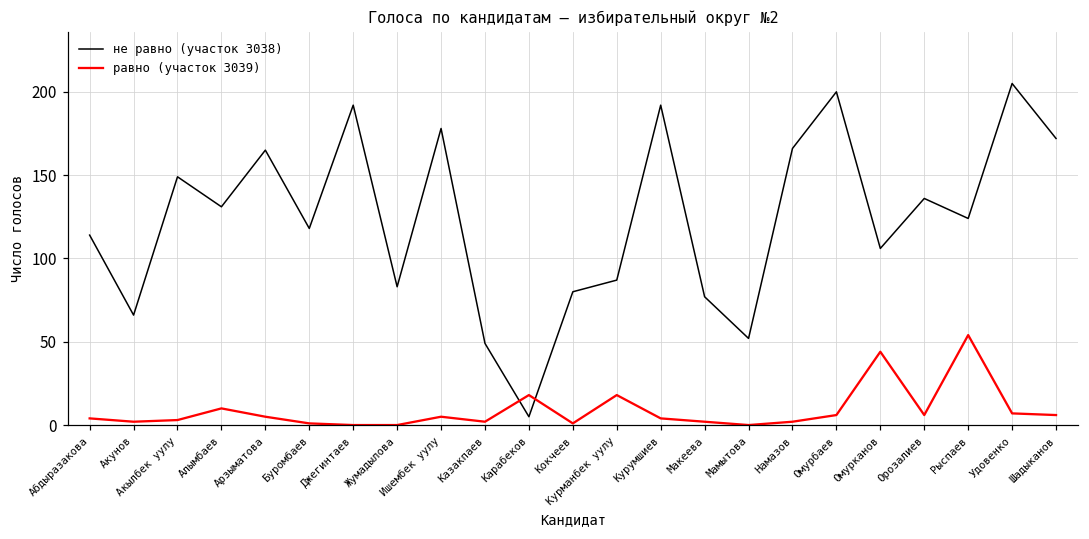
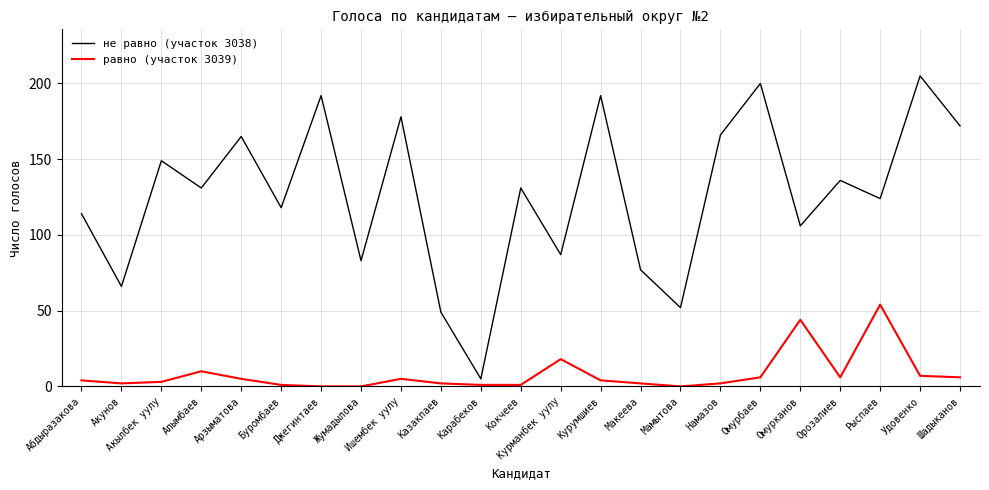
равно (участок 3039), Карабеков: 18 -> 1
не равно (участок 3038), Кокчеев: 80 -> 131
